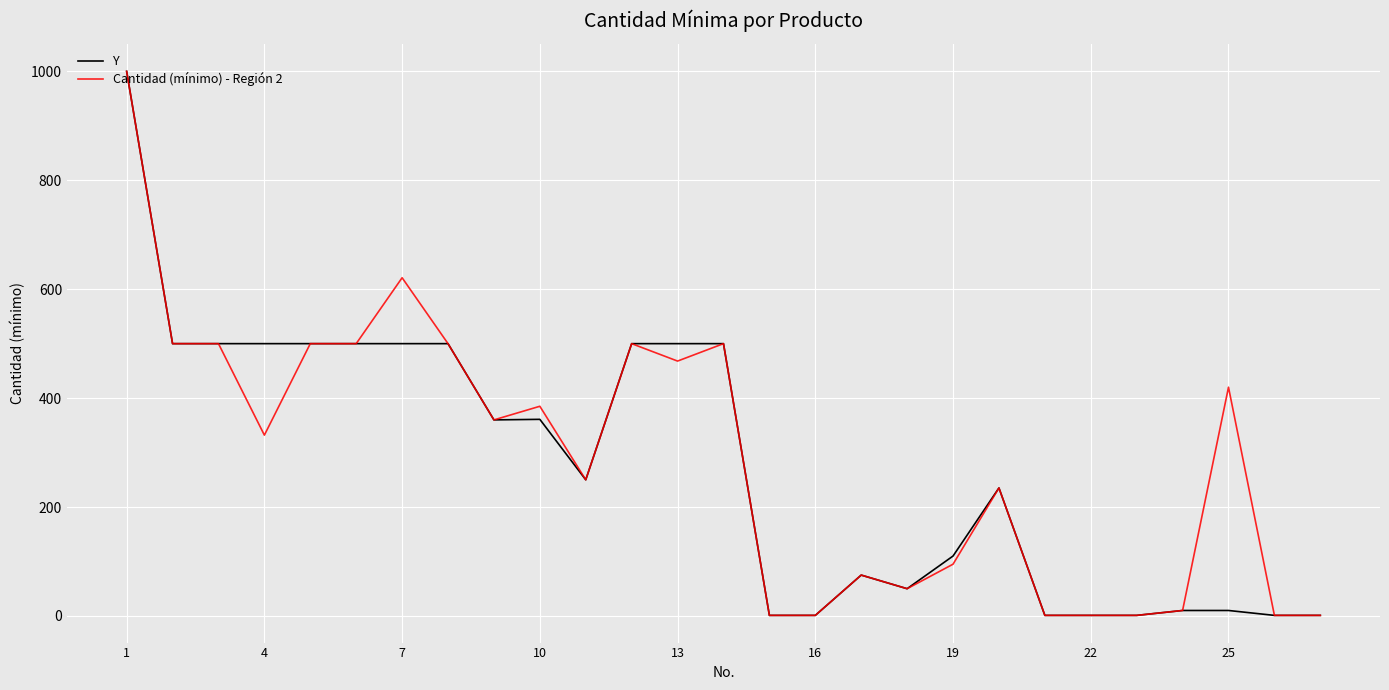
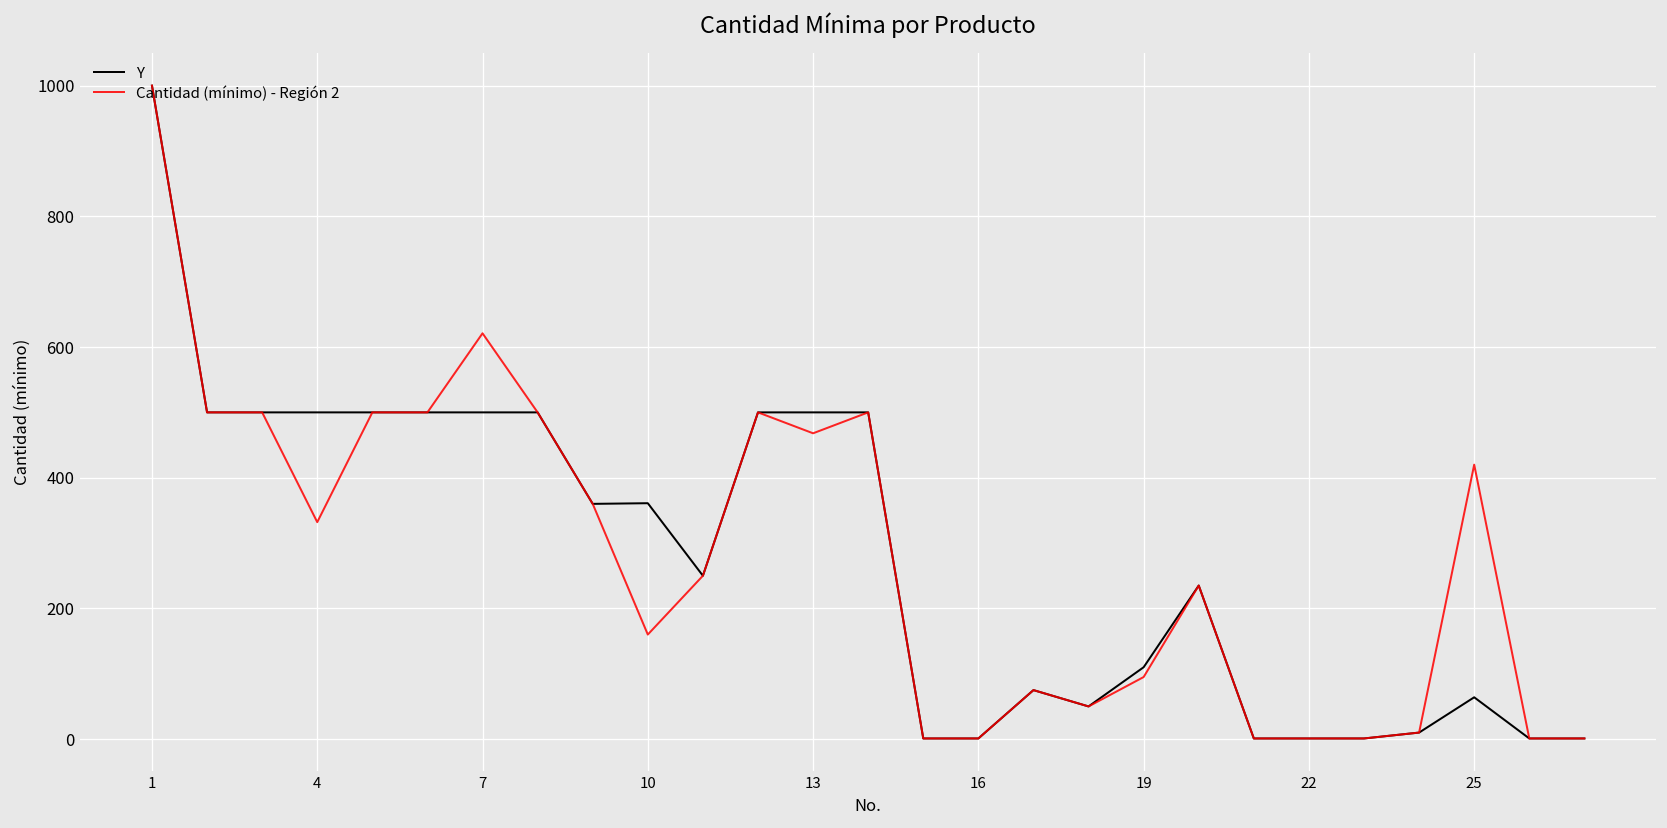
Cantidad (mínimo) - Región 2, 10: 390 -> 160
Y, 25: 10 -> 60
